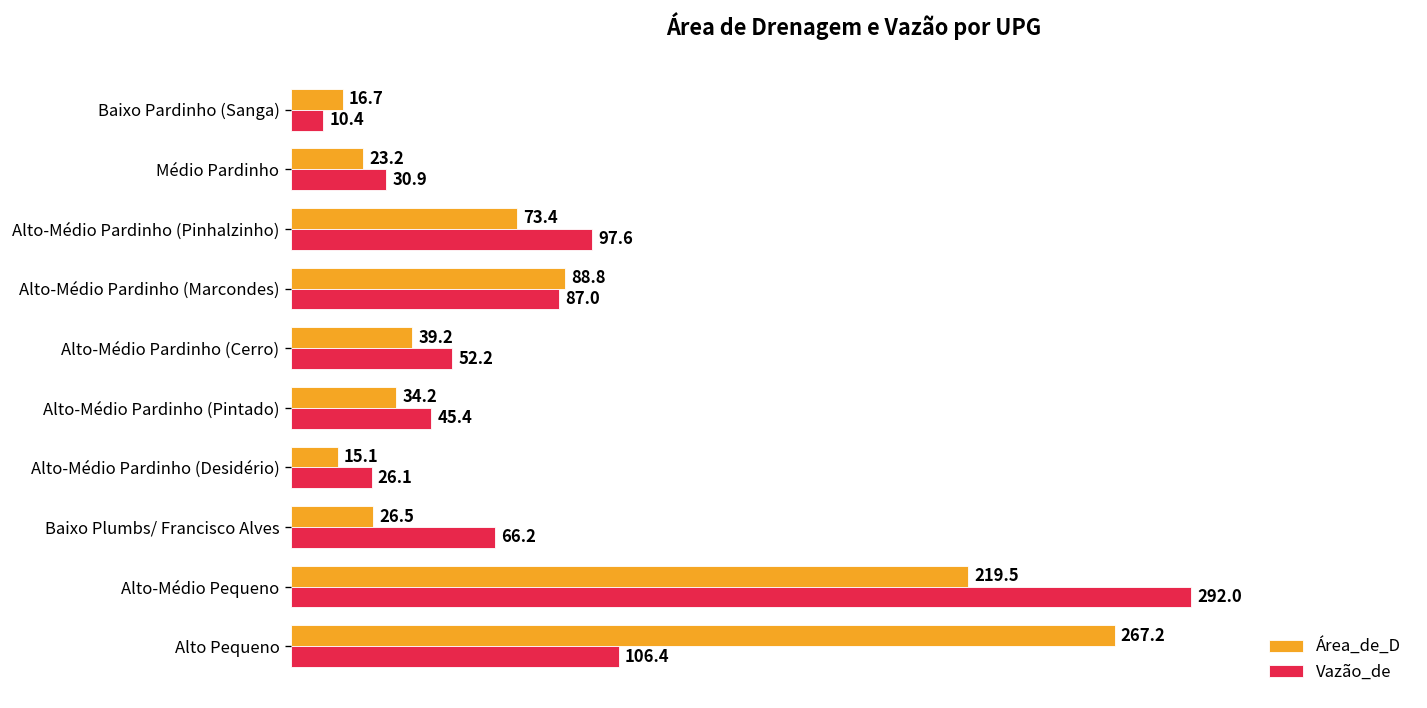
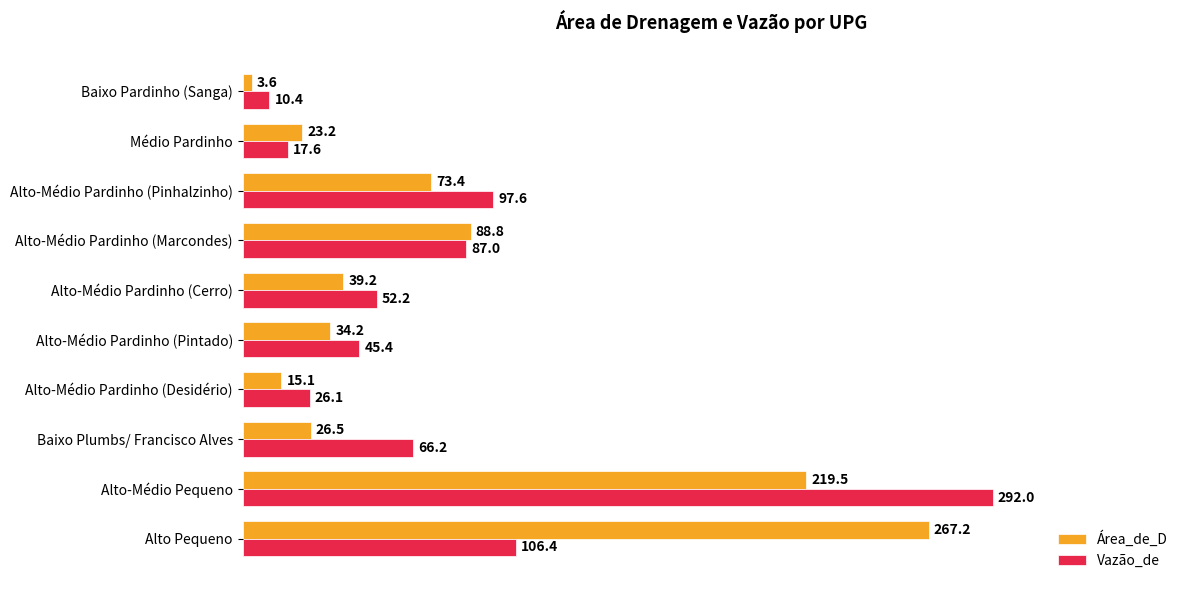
Área_de_D, Baixo Pardinho (Sanga): 16.7 -> 3.6
Vazão_de, Médio Pardinho: 30.9 -> 17.6
